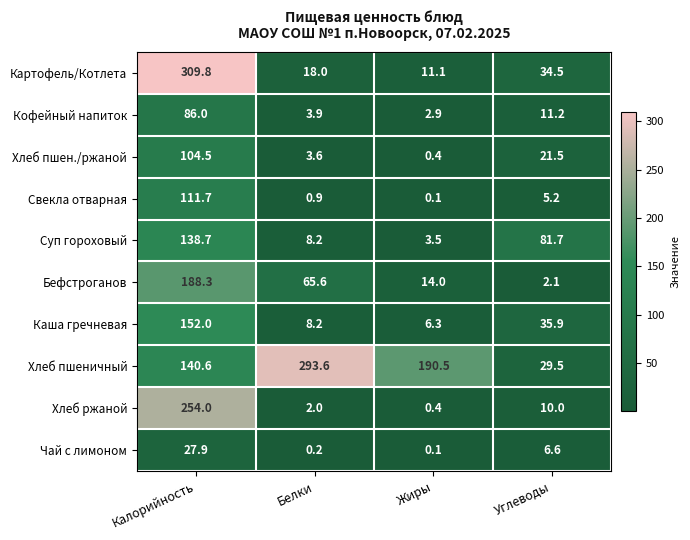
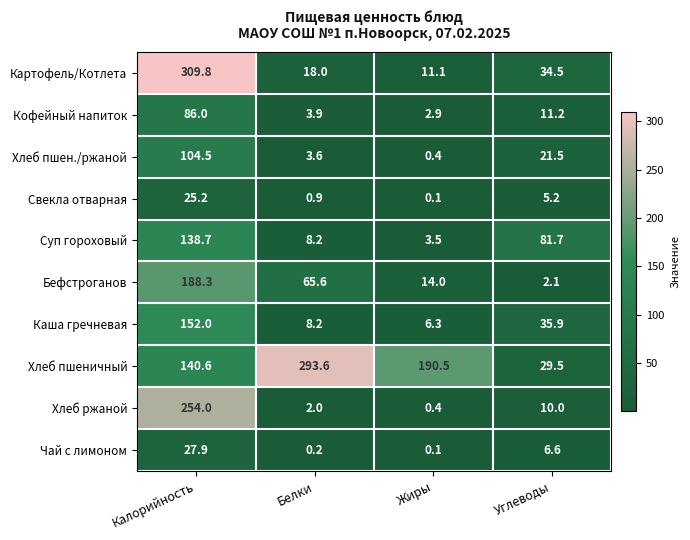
Свекла отварная, Калорийность: 111.7 -> 25.2
